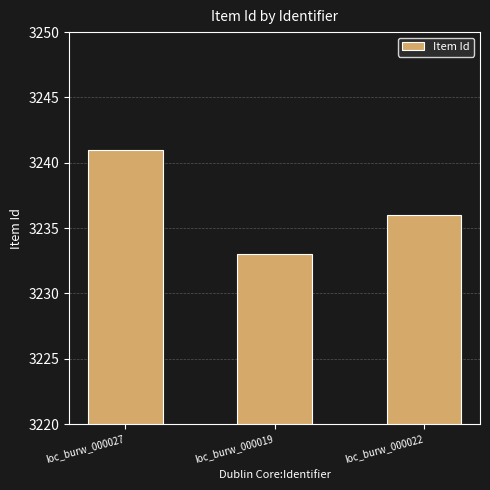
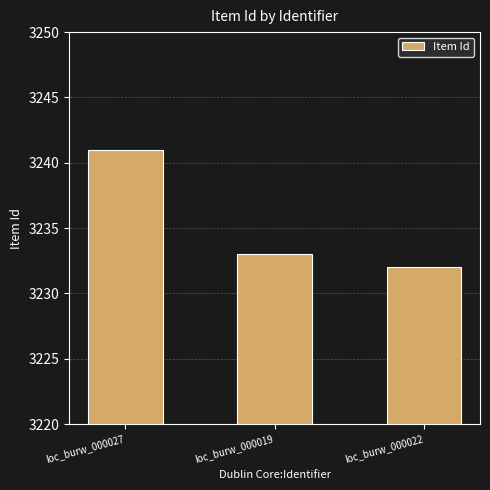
loc_burw_000022: 3236 -> 3232
